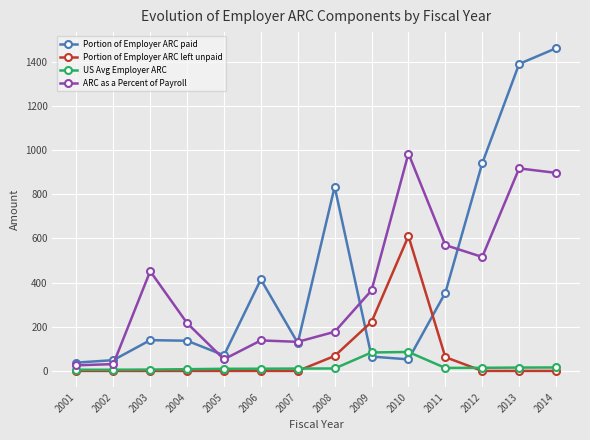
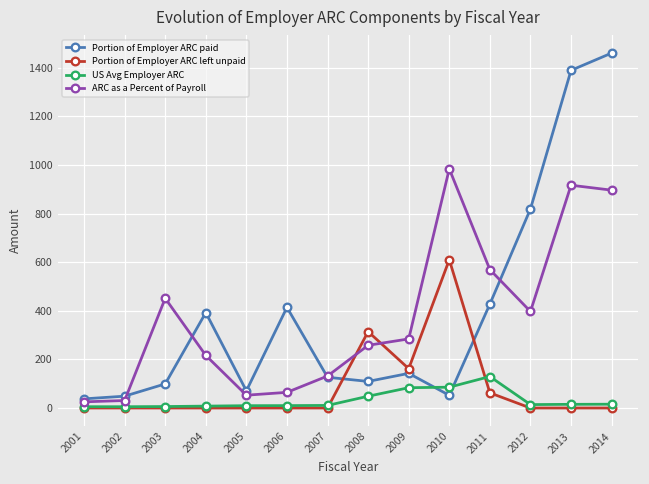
Portion of Employer ARC paid, 2003: 140 -> 100
Portion of Employer ARC paid, 2004: 140 -> 390
ARC as a Percent of Payroll, 2006: 140 -> 60
Portion of Employer ARC paid, 2008: 830 -> 110
Portion of Employer ARC left unpaid, 2008: 70 -> 310
US Avg Employer ARC, 2008: 10 -> 50
ARC as a Percent of Payroll, 2008: 180 -> 260
Portion of Employer ARC paid, 2009: 60 -> 140
Portion of Employer ARC left unpaid, 2009: 220 -> 160
ARC as a Percent of Payroll, 2009: 360 -> 280
Portion of Employer ARC paid, 2011: 350 -> 430
US Avg Employer ARC, 2011: 10 -> 130
Portion of Employer ARC paid, 2012: 940 -> 820
ARC as a Percent of Payroll, 2012: 520 -> 400
